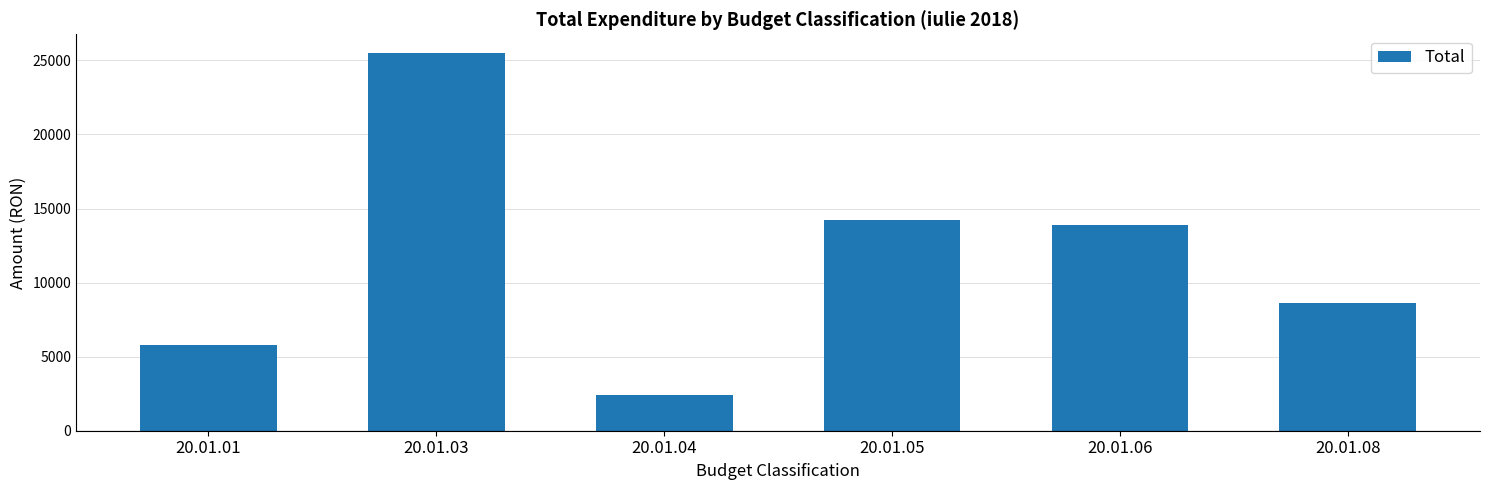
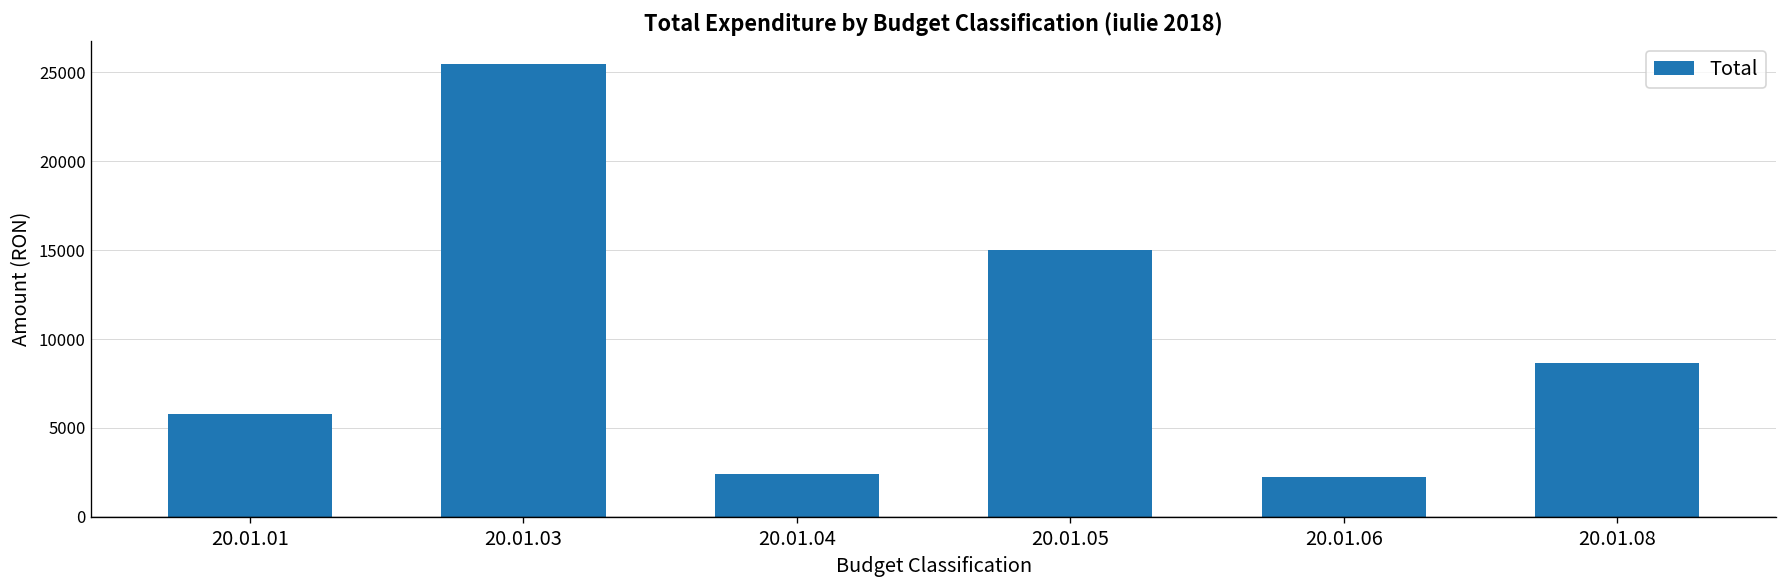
20.01.05: 14200 -> 15000
20.01.06: 13900 -> 2200
